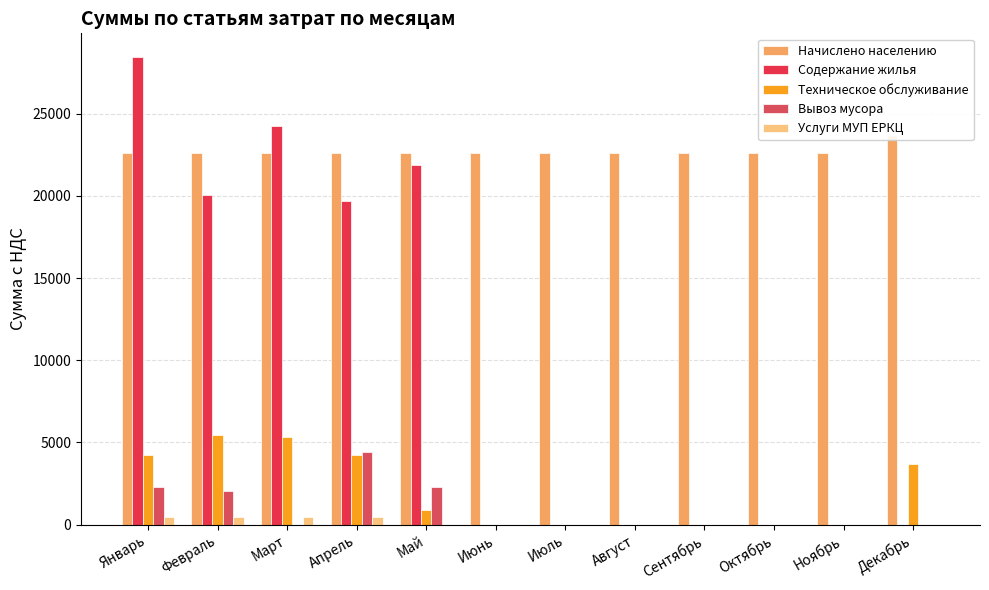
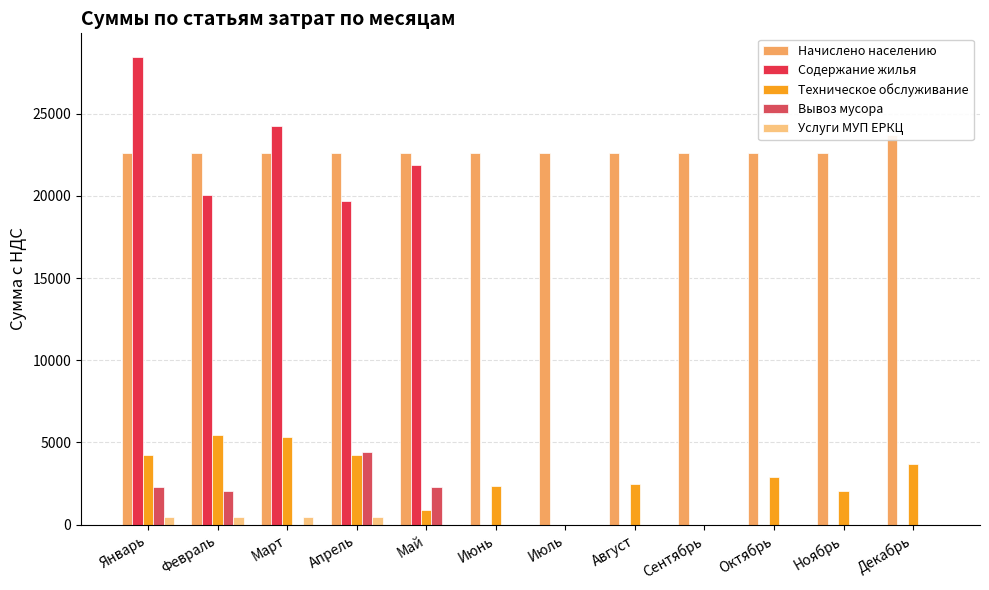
Техническое обслуживание, Июнь: 0 -> 2400
Техническое обслуживание, Август: 0 -> 2500
Техническое обслуживание, Октябрь: 0 -> 2900
Техническое обслуживание, Ноябрь: 0 -> 2000
